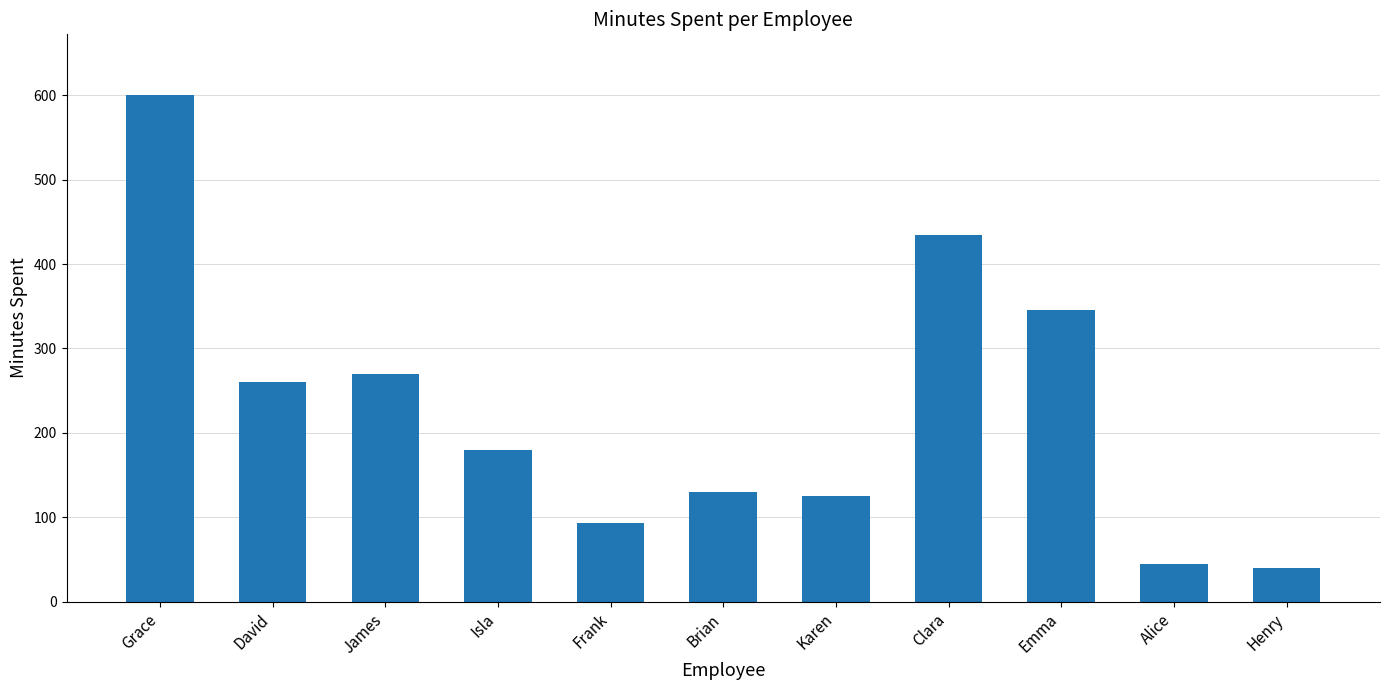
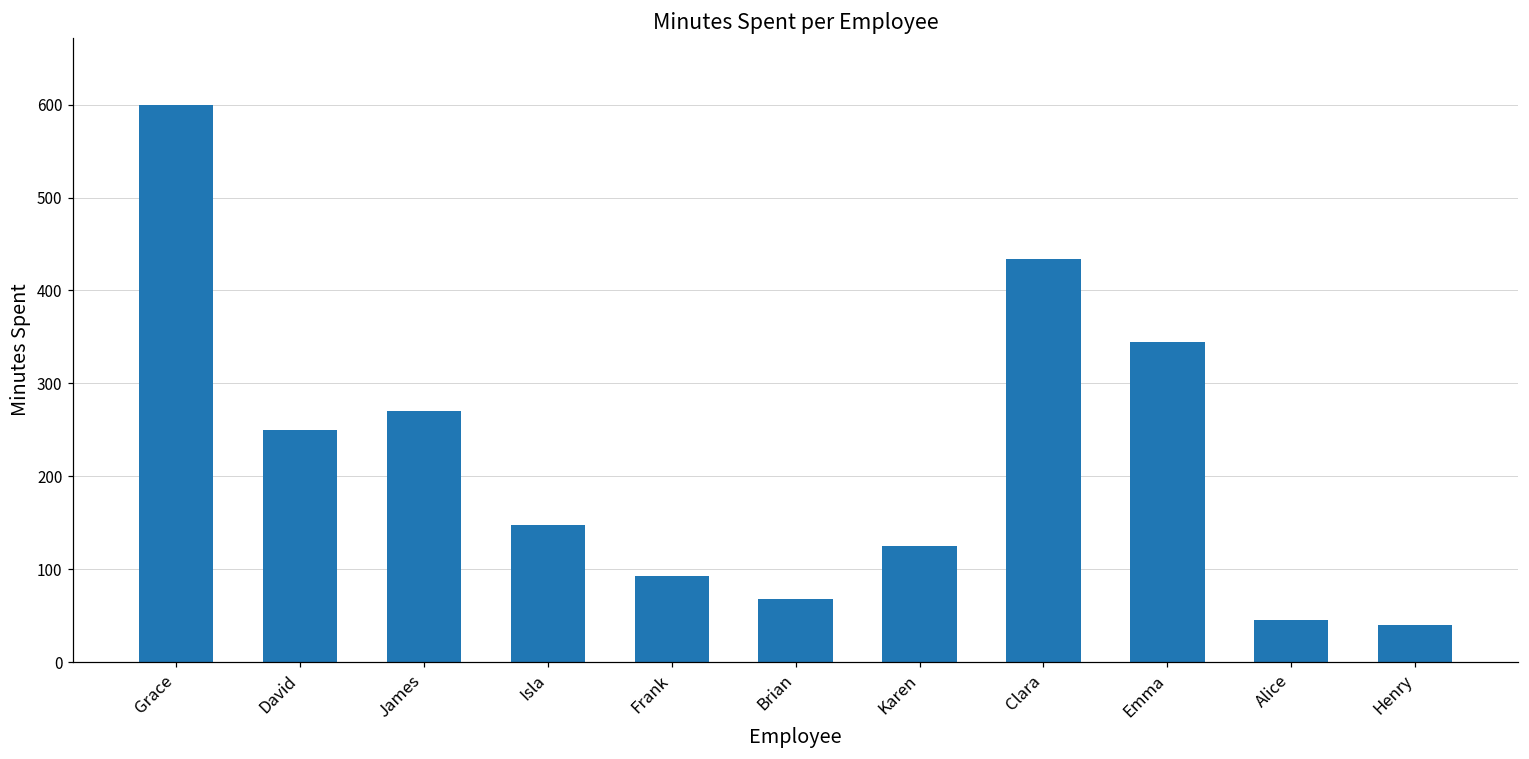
David: 260 -> 250
Isla: 180 -> 150
Brian: 130 -> 70
